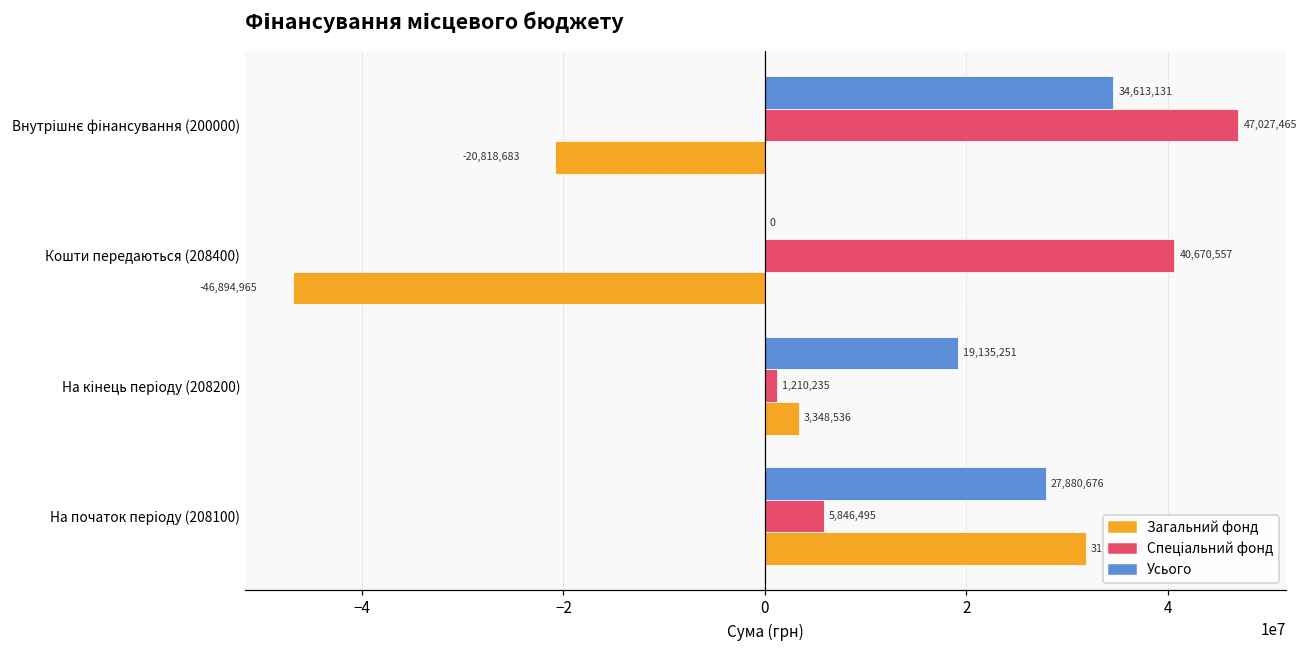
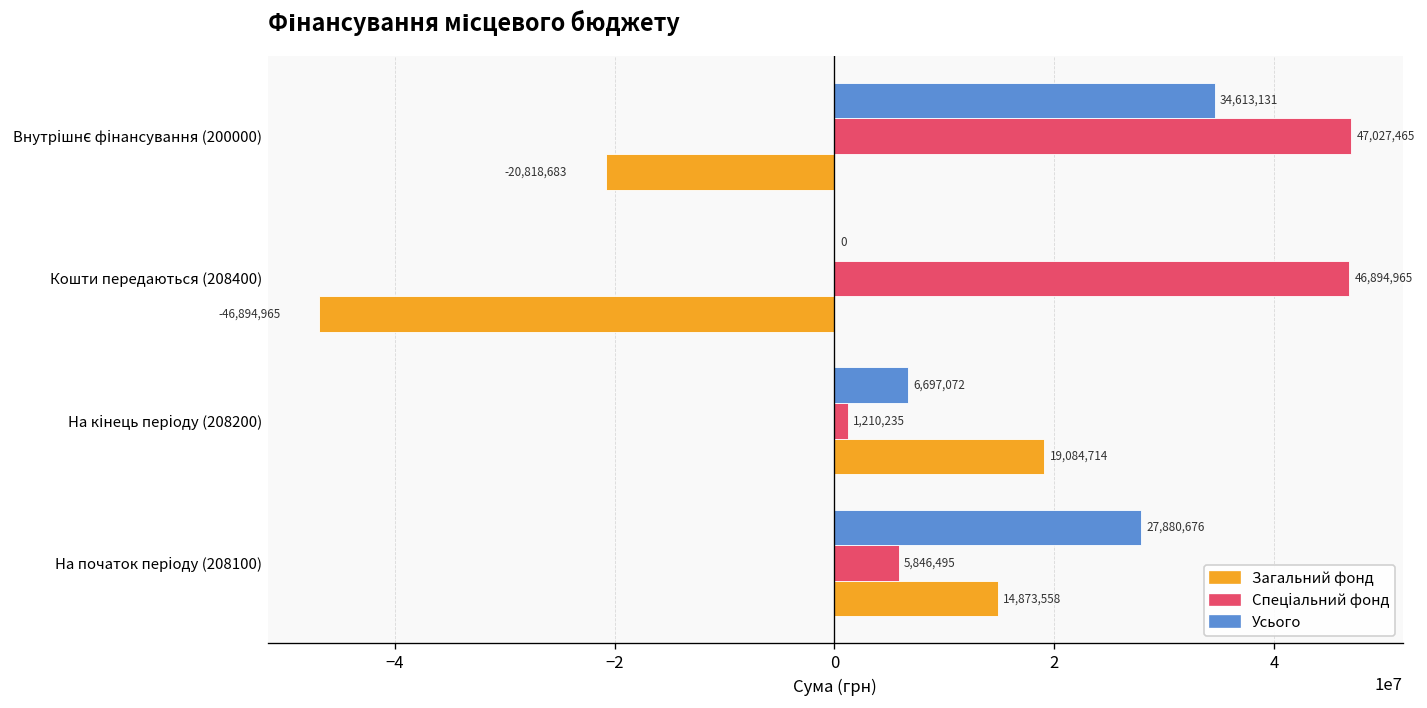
Спеціальний фонд, Кошти передаються (208400): 40,670,557 -> 46,894,965
Усього, На кінець періоду (208200): 19,135,251 -> 6,697,072
Загальний фонд, На кінець періоду (208200): 3,348,536 -> 19,084,714
Загальний фонд, На початок періоду (208100): 32000000 -> 15000000
